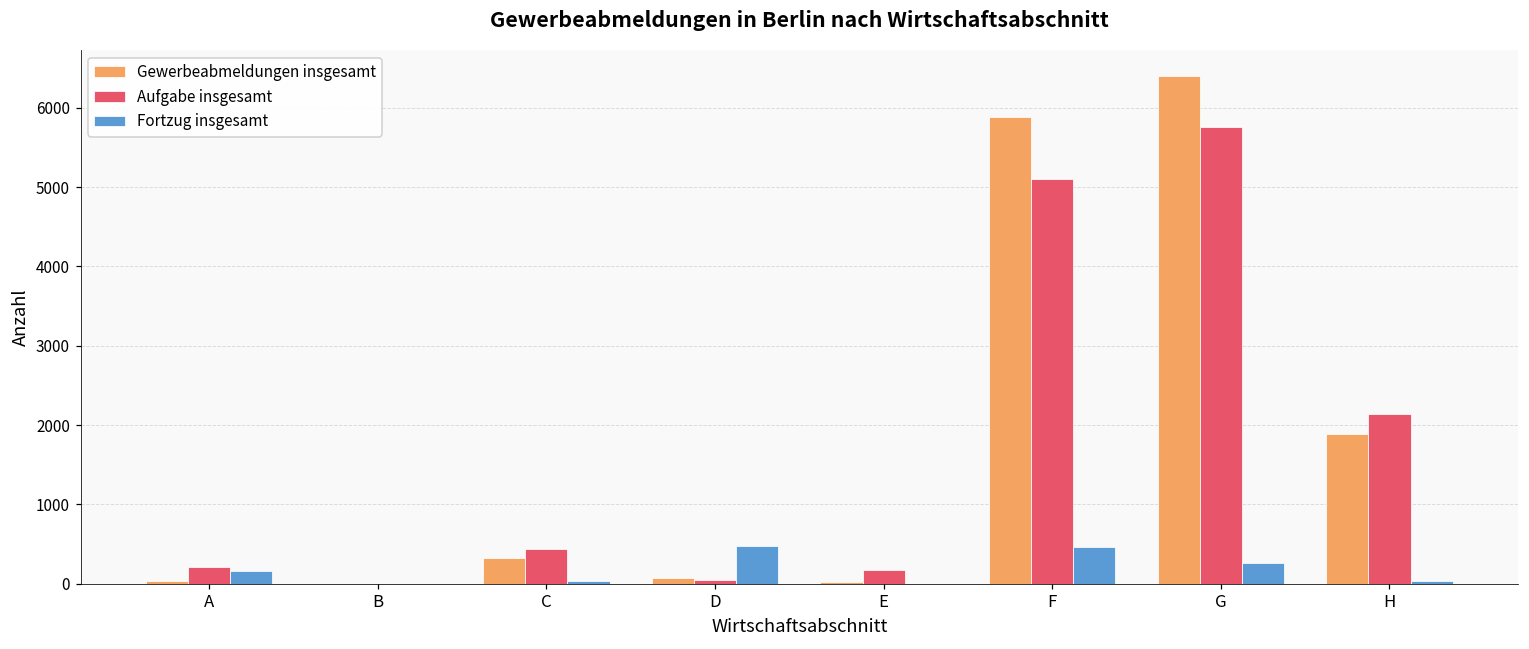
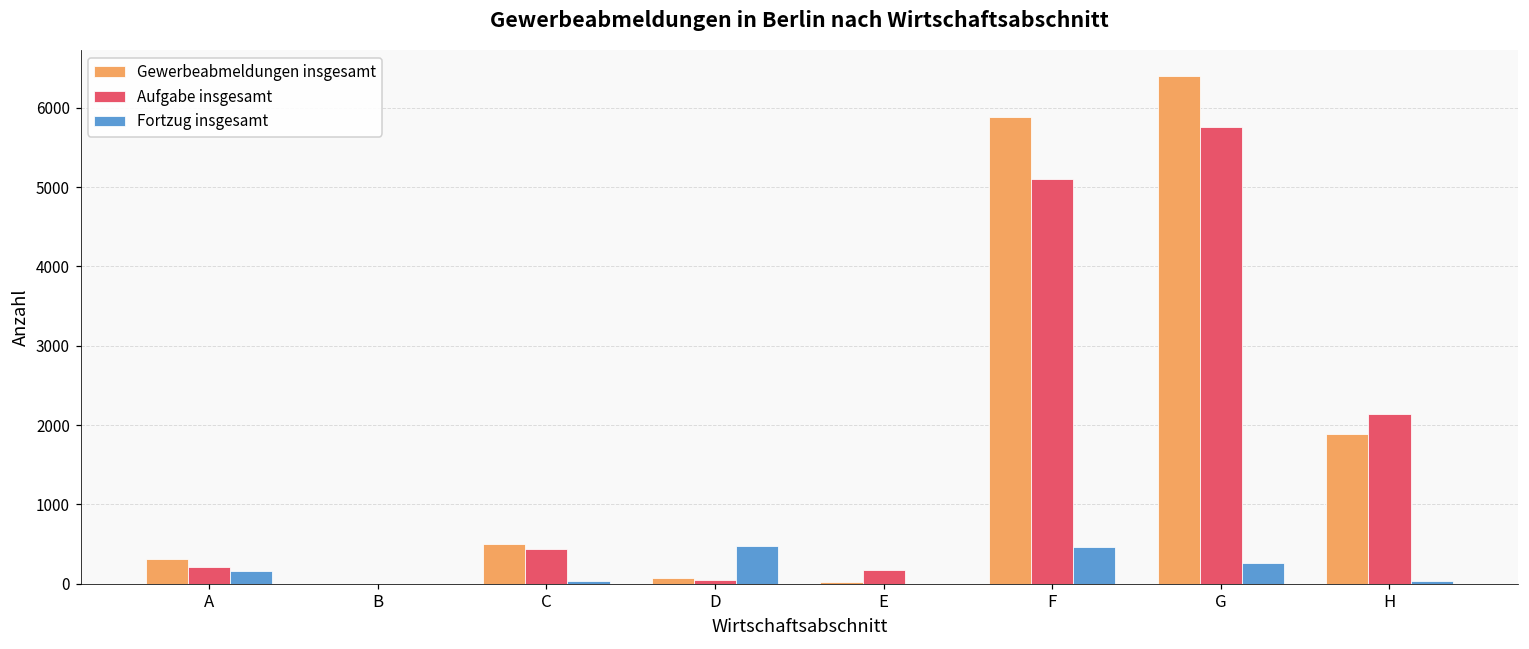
Gewerbeabmeldungen insgesamt, A: 0 -> 300
Gewerbeabmeldungen insgesamt, C: 300 -> 500
